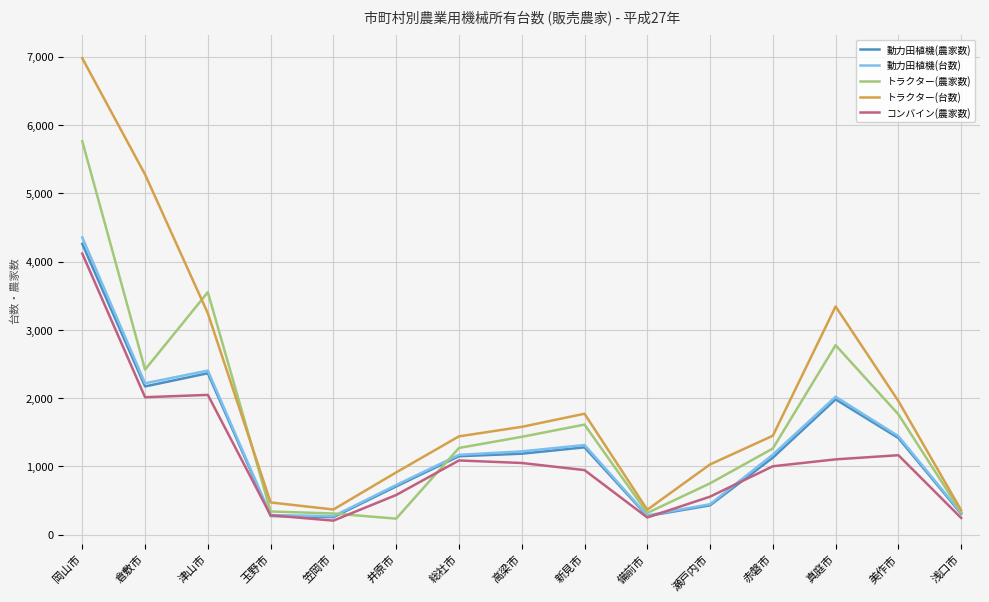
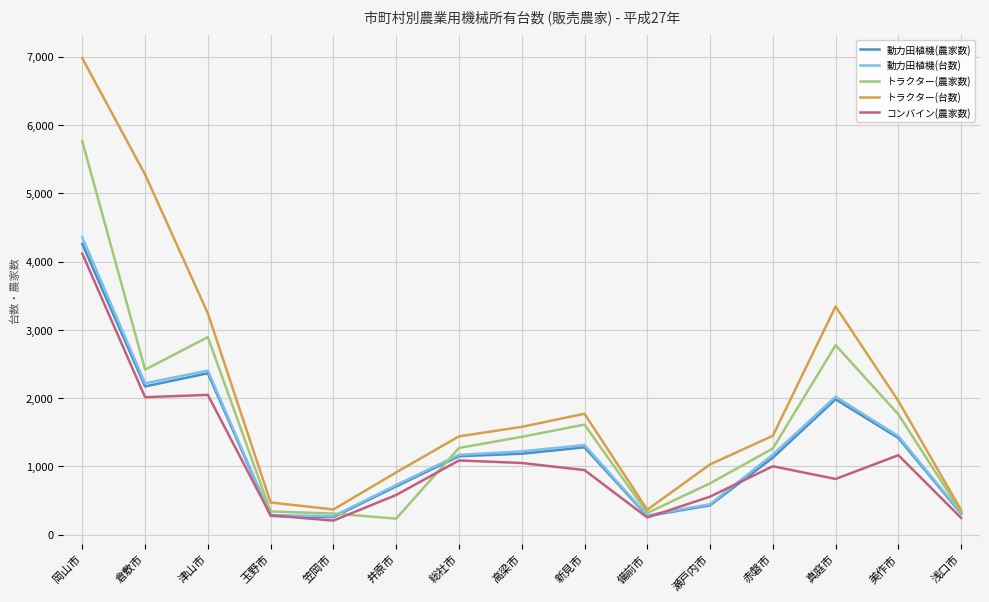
トラクター(農家数), 津山市: 3,600 -> 2,900
コンバイン(農家数), 真庭市: 1,100 -> 800
